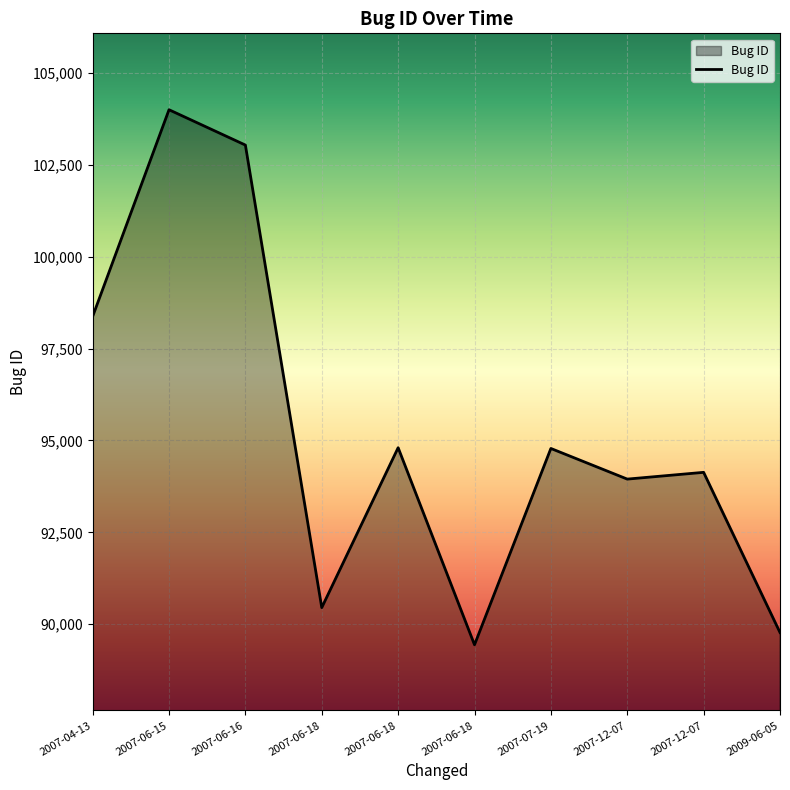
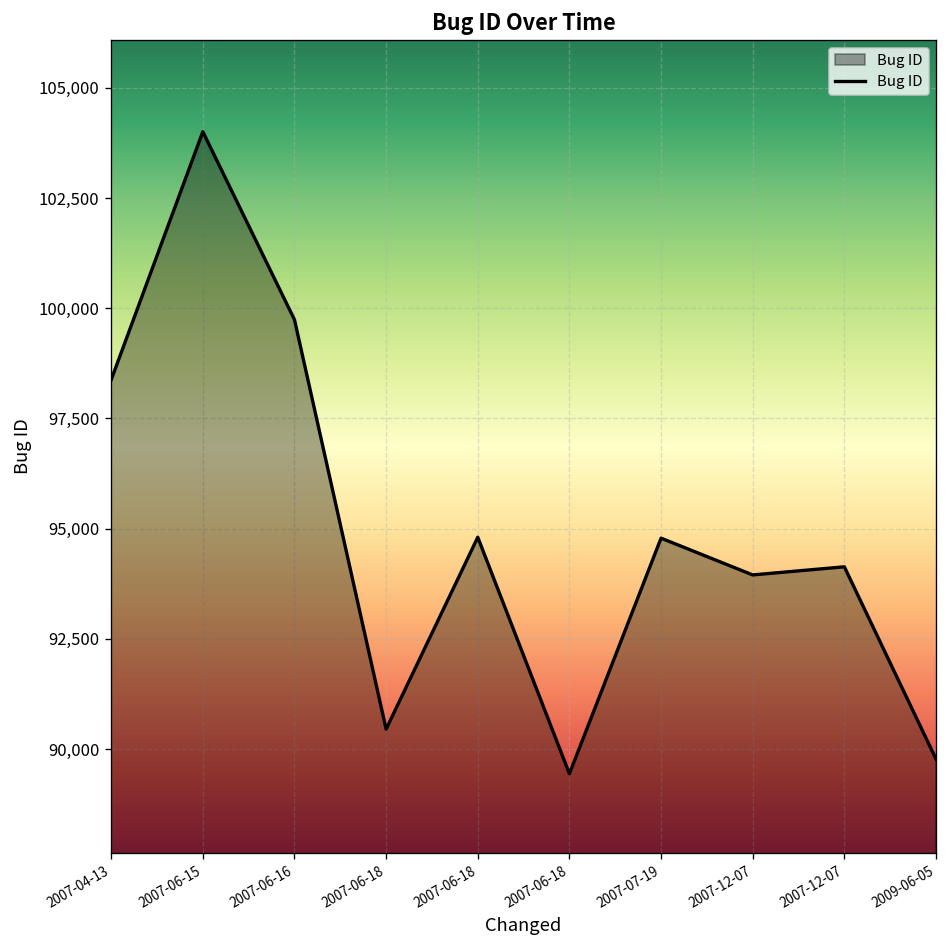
2007-06-16: 103,000 -> 99,700
